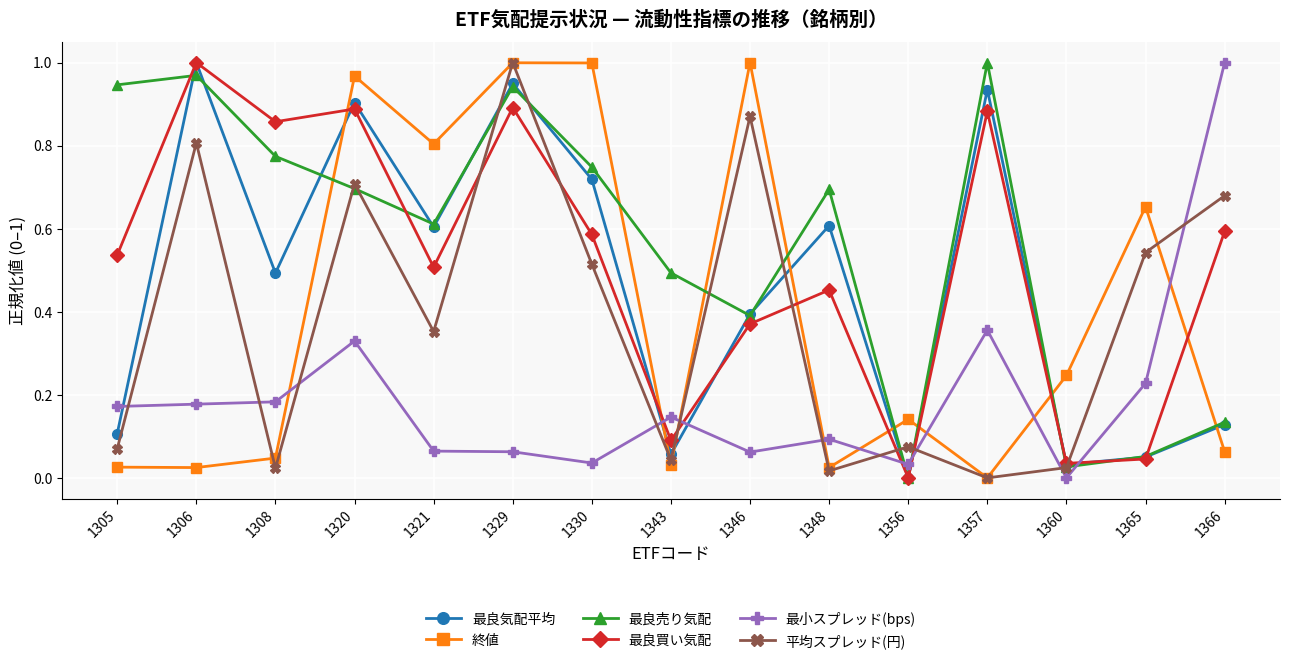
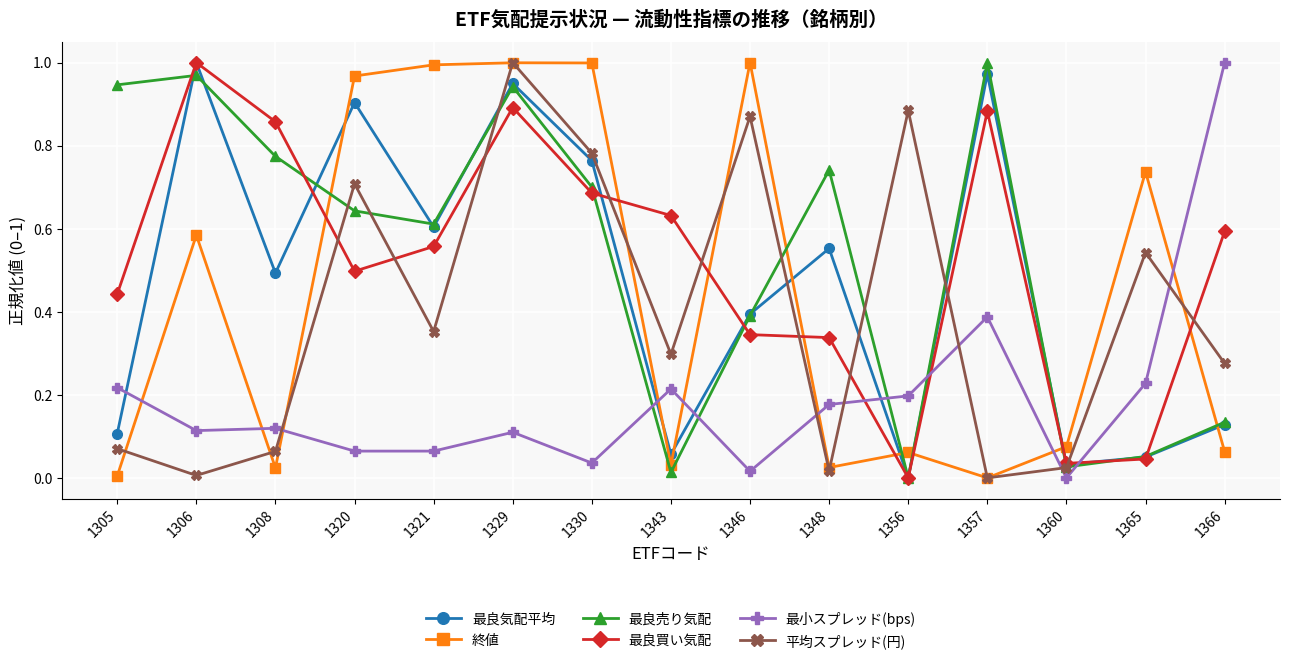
終値, 1305: 0.03 -> 0.00
最良買い気配, 1305: 0.54 -> 0.44
最小スプレッド(bps), 1305: 0.17 -> 0.22
終値, 1306: 0.02 -> 0.58
最小スプレッド(bps), 1306: 0.18 -> 0.11
平均スプレッド(円), 1306: 0.81 -> 0.01
終値, 1308: 0.05 -> 0.02
最小スプレッド(bps), 1308: 0.18 -> 0.12
平均スプレッド(円), 1308: 0.02 -> 0.06
最良売り気配, 1320: 0.70 -> 0.64
最良買い気配, 1320: 0.89 -> 0.50
最小スプレッド(bps), 1320: 0.33 -> 0.06
終値, 1321: 0.80 -> 0.99
最良買い気配, 1321: 0.51 -> 0.56
最小スプレッド(bps), 1329: 0.06 -> 0.11
最良気配平均, 1330: 0.72 -> 0.76
最良売り気配, 1330: 0.75 -> 0.70
最良買い気配, 1330: 0.59 -> 0.69
平均スプレッド(円), 1330: 0.51 -> 0.78
最良売り気配, 1343: 0.49 -> 0.01
最良買い気配, 1343: 0.09 -> 0.63
最小スプレッド(bps), 1343: 0.15 -> 0.21
平均スプレッド(円), 1343: 0.04 -> 0.30
最良買い気配, 1346: 0.37 -> 0.34
最小スプレッド(bps), 1346: 0.06 -> 0.02
最良気配平均, 1348: 0.61 -> 0.55
最良売り気配, 1348: 0.69 -> 0.74
最良買い気配, 1348: 0.45 -> 0.34
最小スプレッド(bps), 1348: 0.09 -> 0.18
終値, 1356: 0.14 -> 0.06
最小スプレッド(bps), 1356: 0.03 -> 0.20
平均スプレッド(円), 1356: 0.07 -> 0.88
最良気配平均, 1357: 0.94 -> 0.97
最小スプレッド(bps), 1357: 0.36 -> 0.39
終値, 1360: 0.25 -> 0.08
終値, 1365: 0.65 -> 0.74
平均スプレッド(円), 1366: 0.68 -> 0.28
